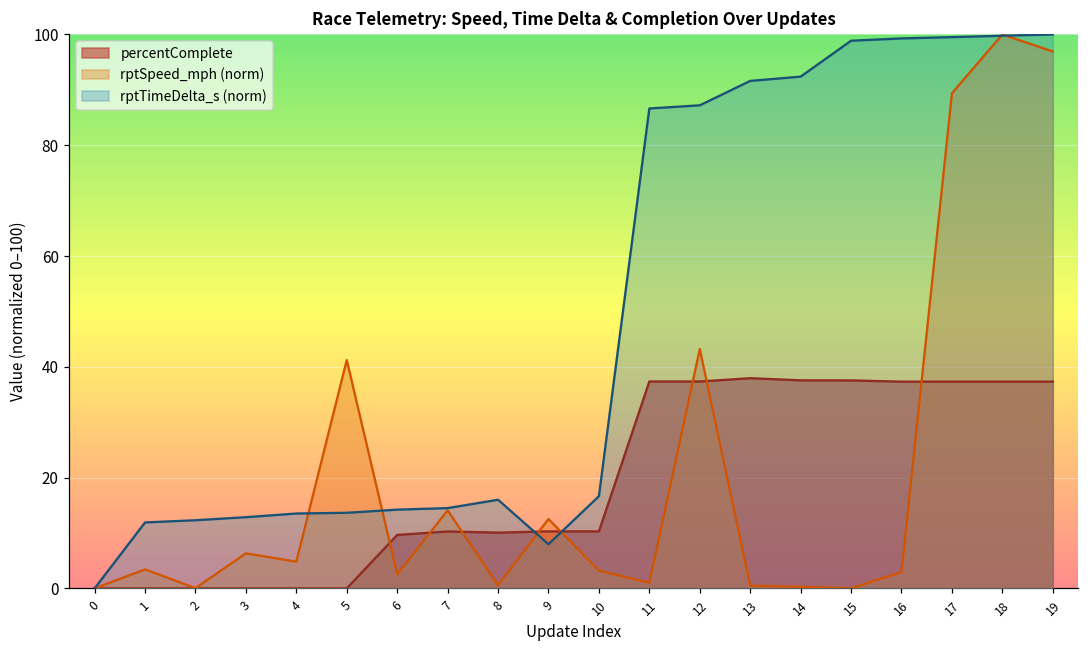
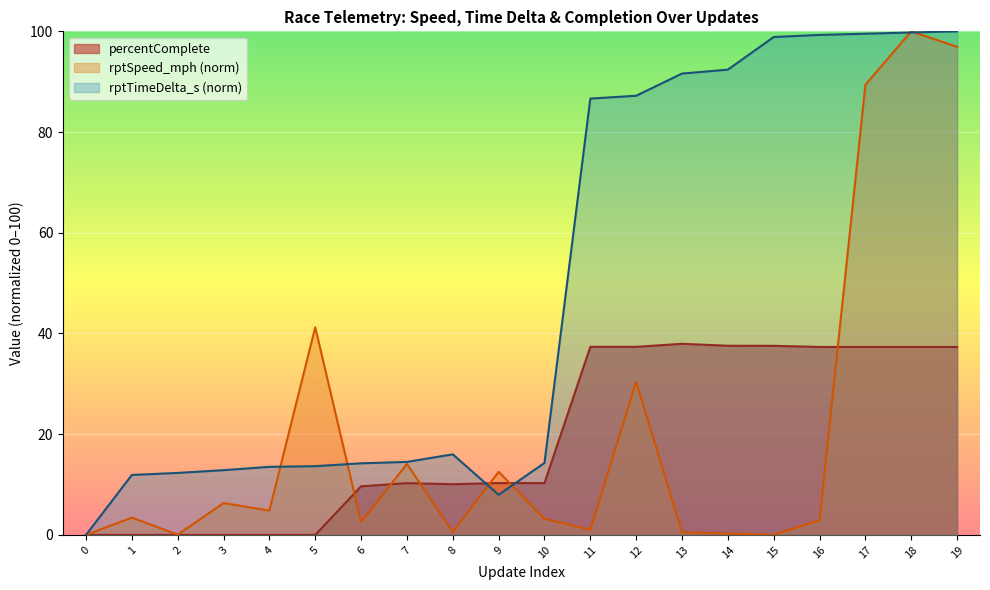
rptTimeDelta_s (norm), 10: 17 -> 14
rptSpeed_mph (norm), 12: 43 -> 30
